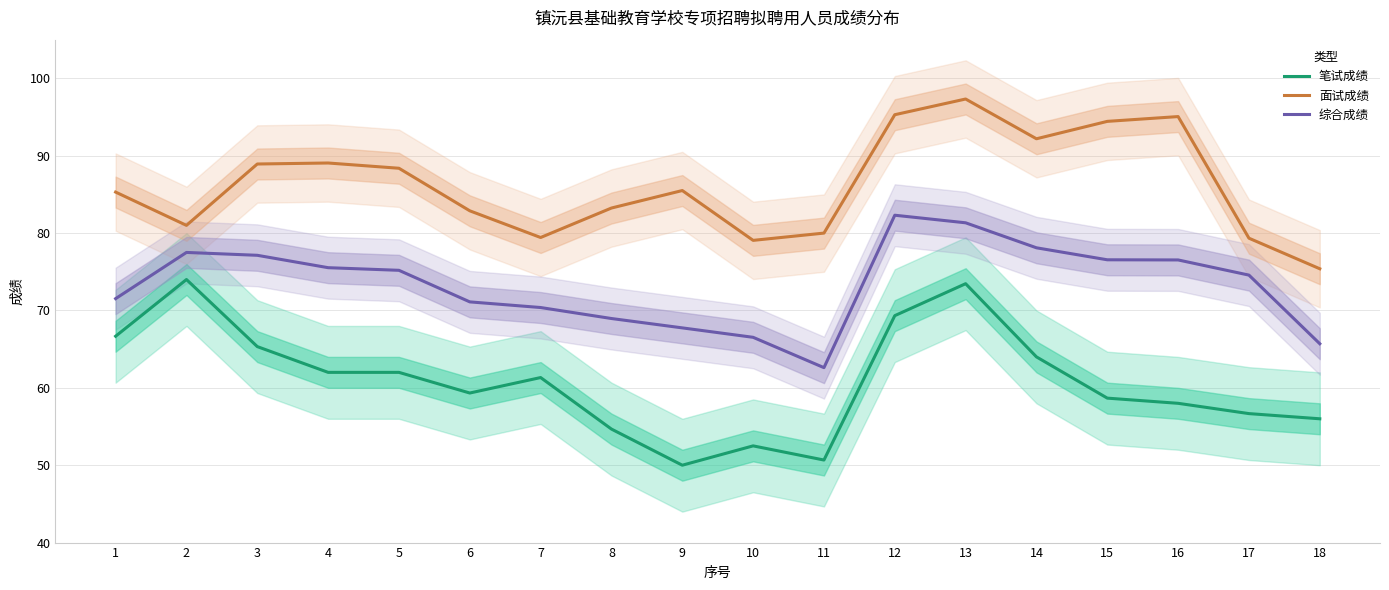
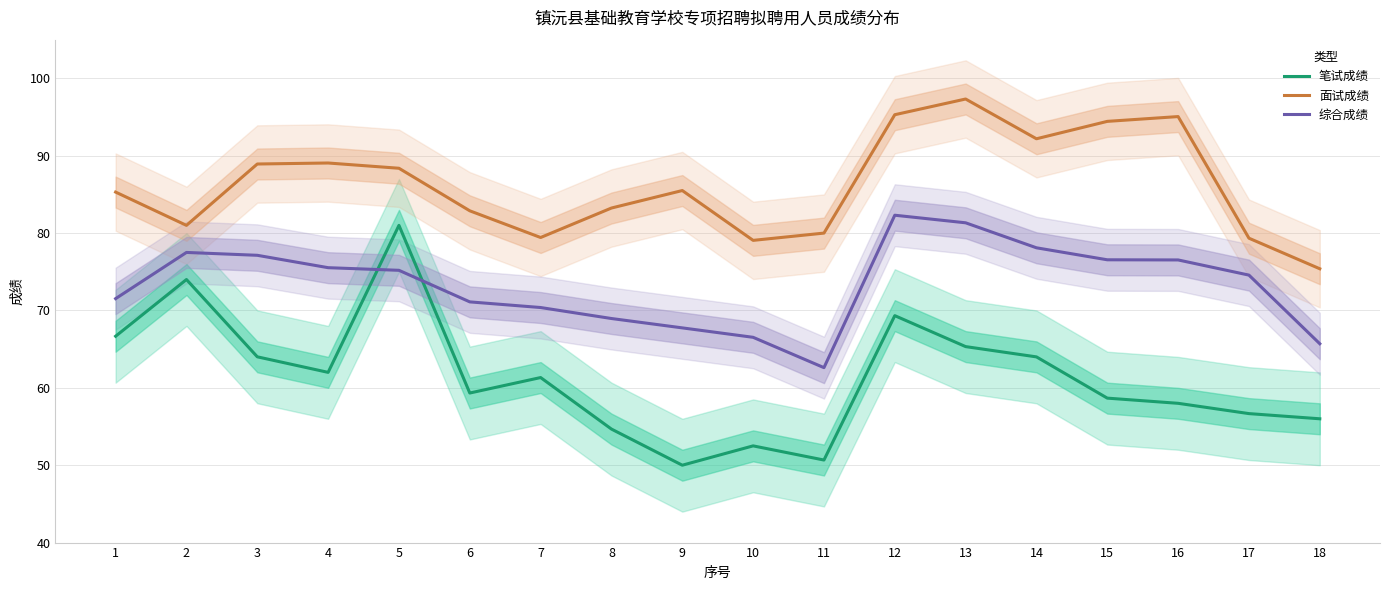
笔试成绩, 3: 65 -> 64
笔试成绩, 5: 62 -> 81
笔试成绩, 13: 73 -> 65
